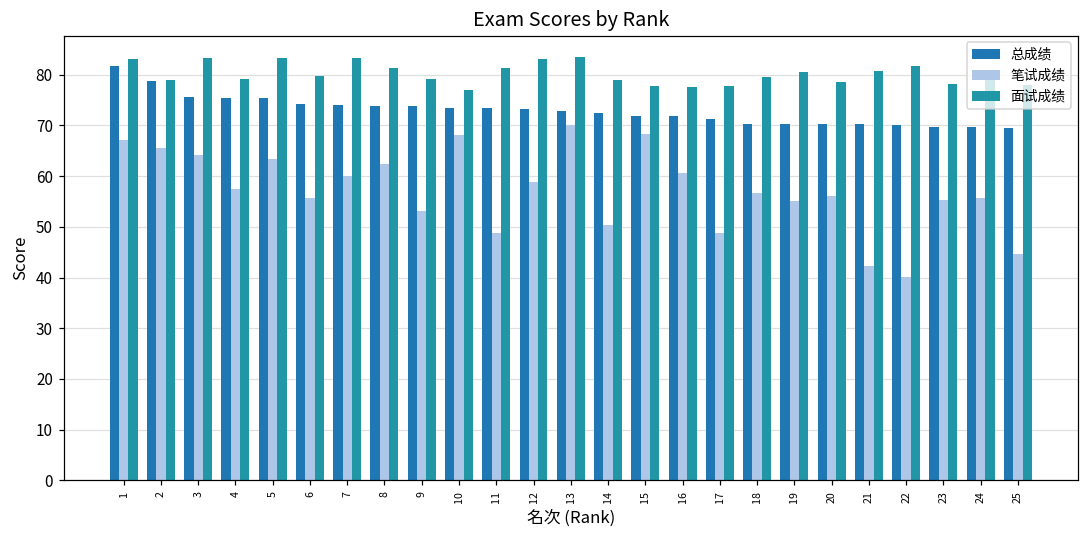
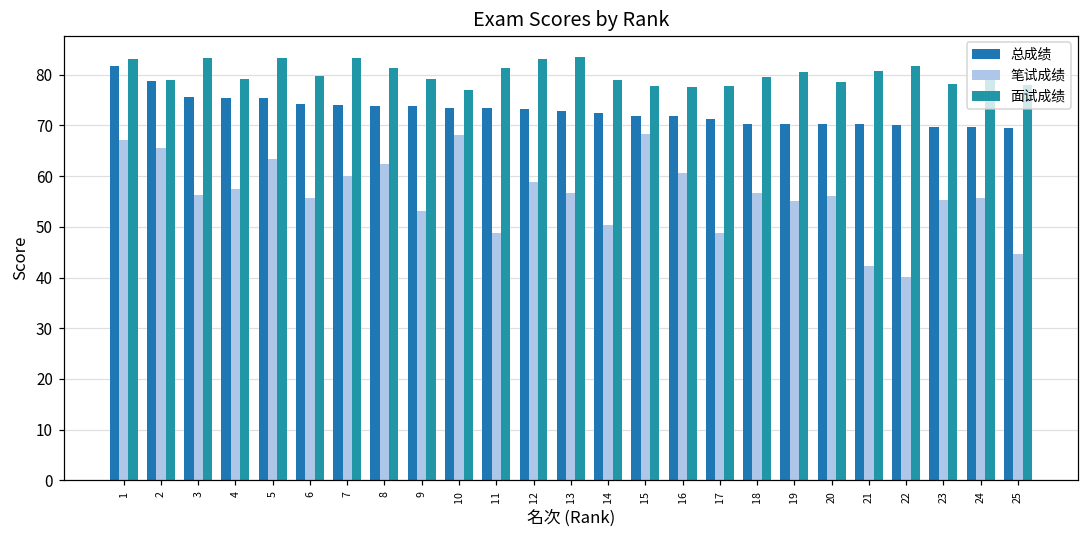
笔试成绩, 3: 64 -> 56
笔试成绩, 13: 70 -> 57
